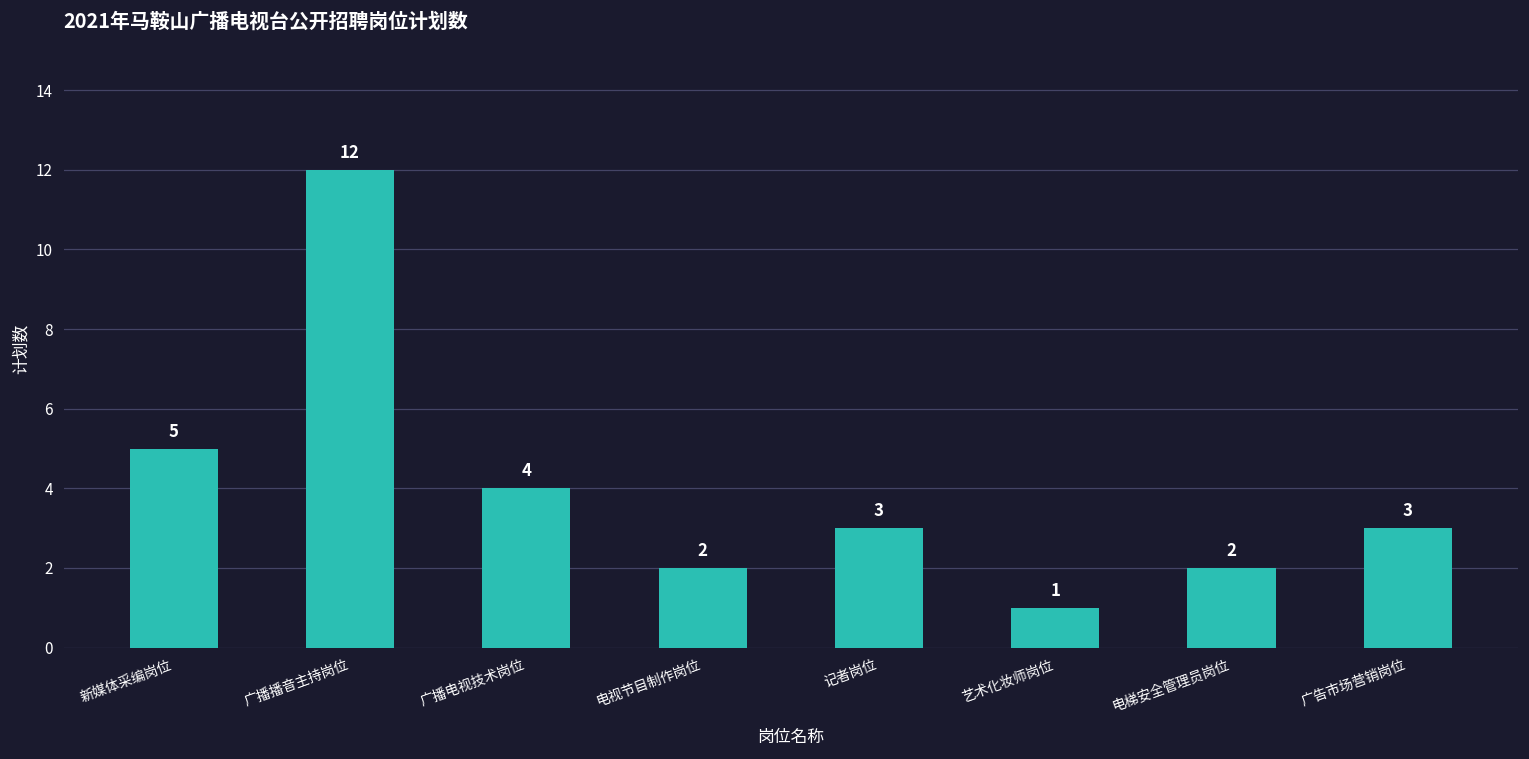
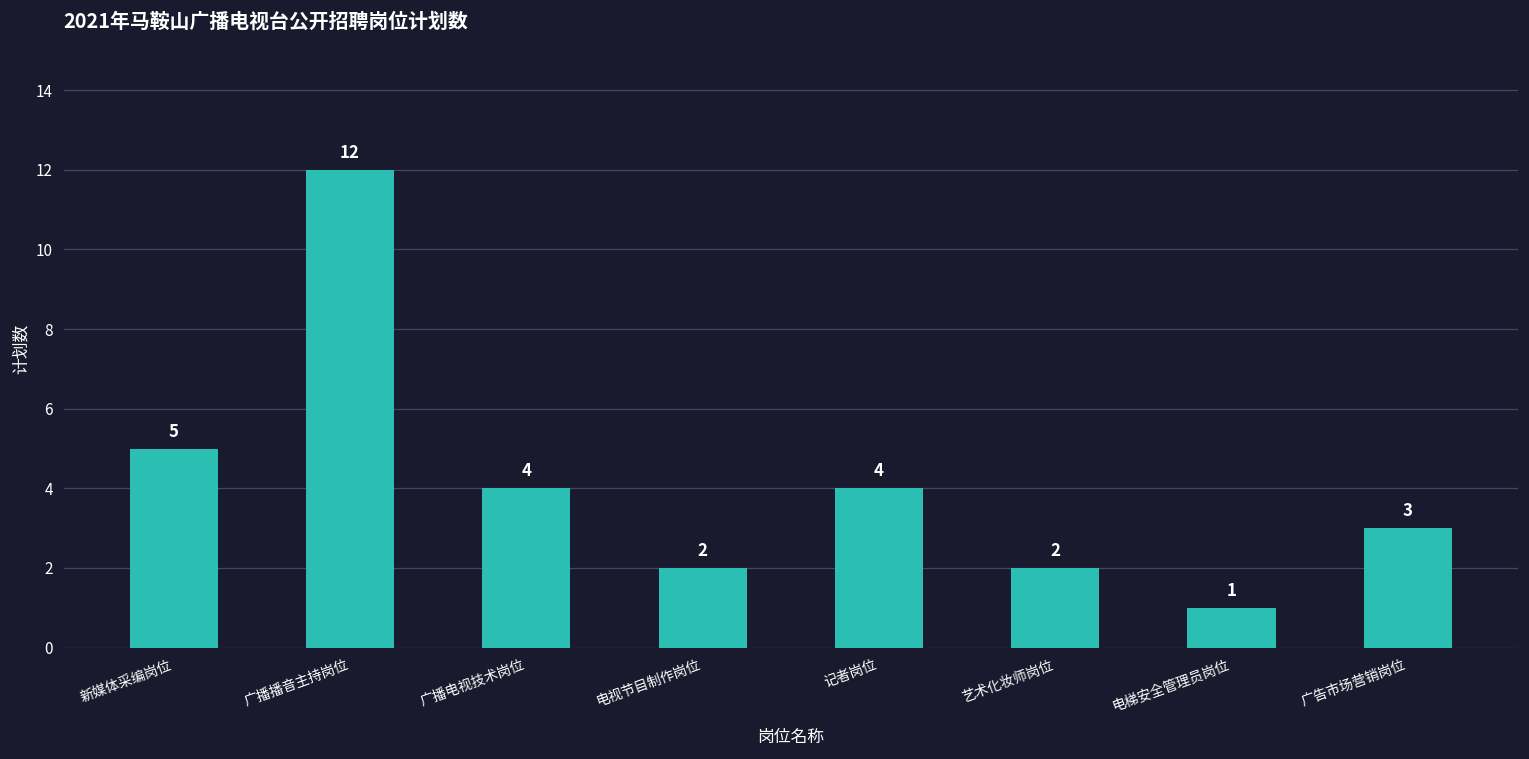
记者岗位: 3 -> 4
艺术化妆师岗位: 1 -> 2
电梯安全管理员岗位: 2 -> 1
